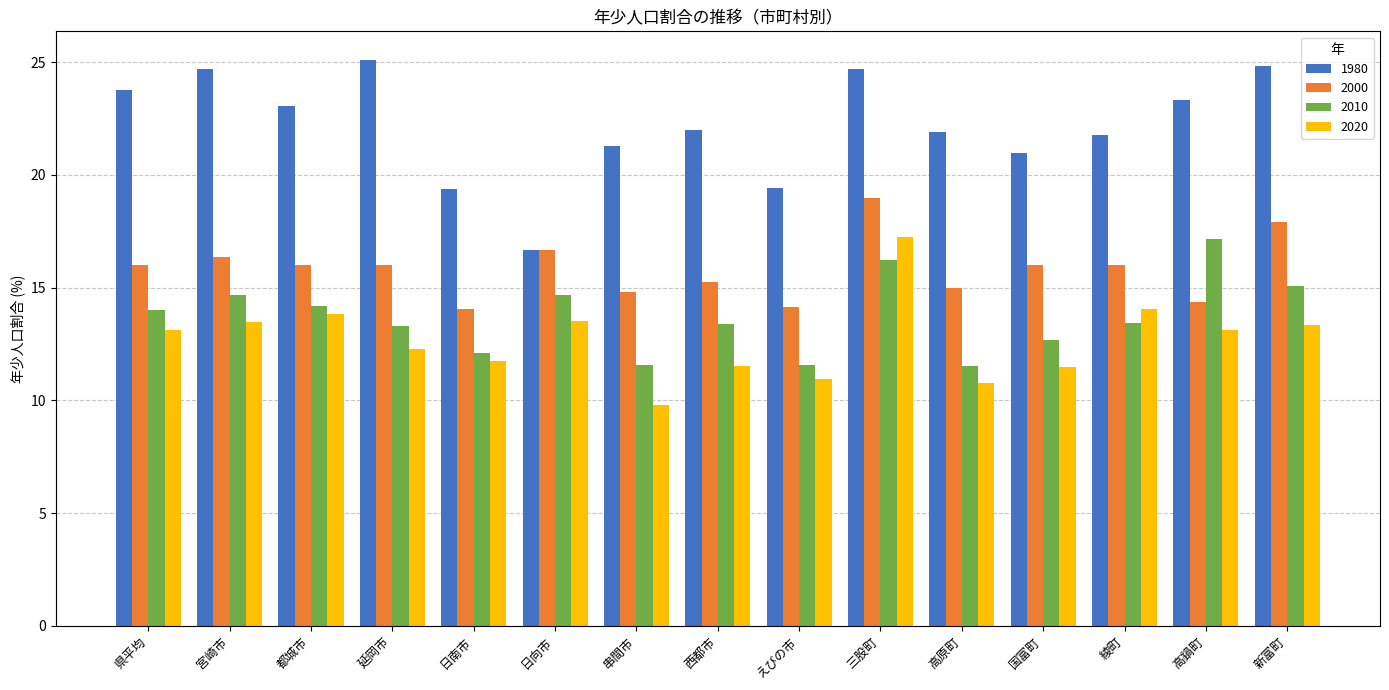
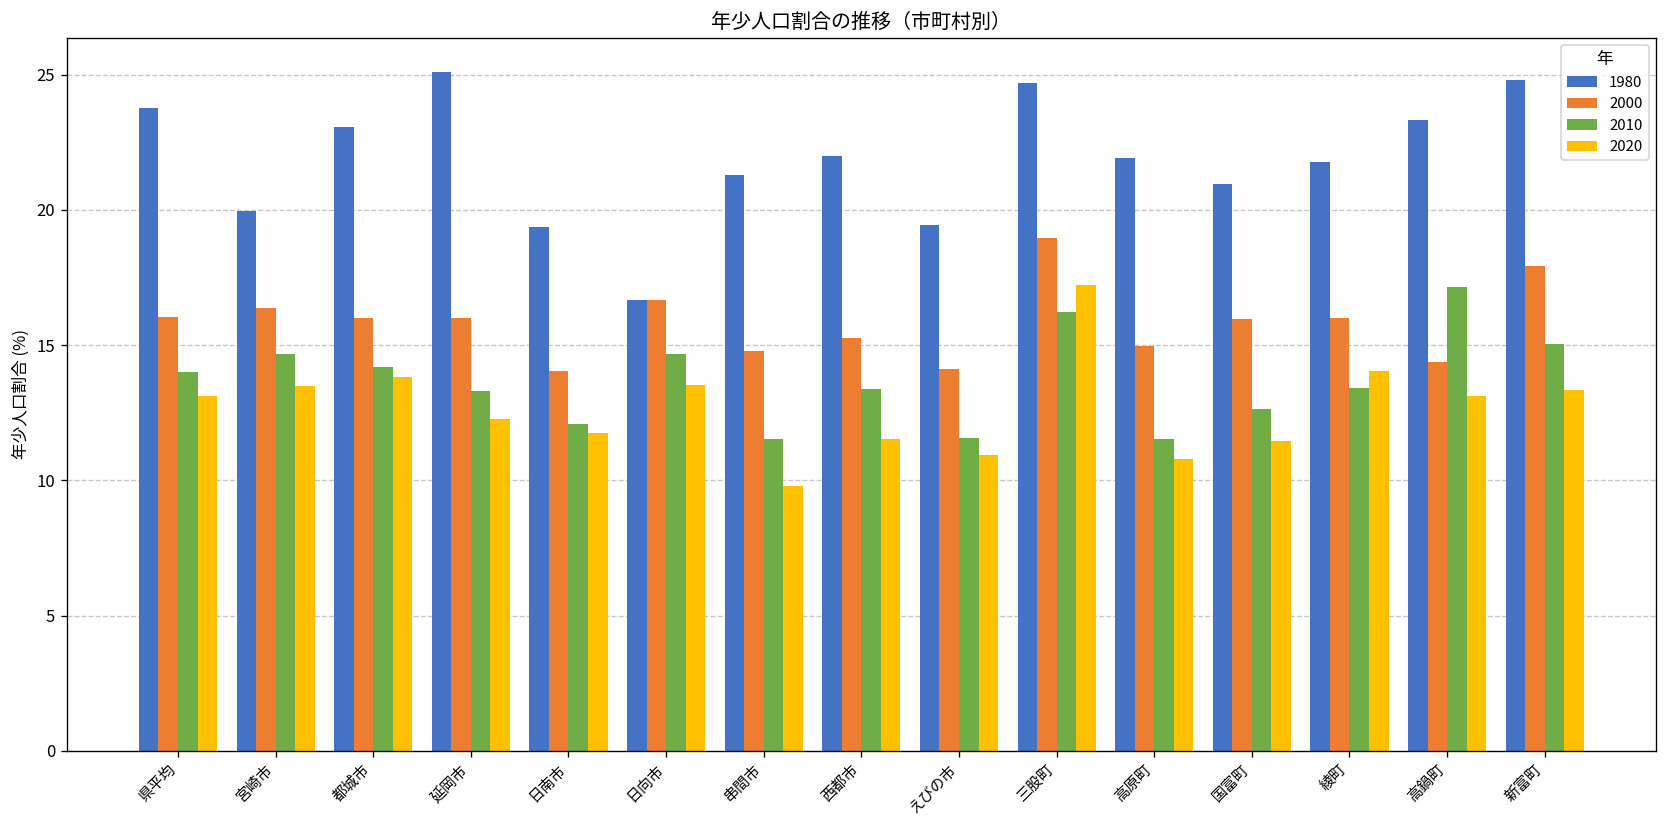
1980, 宮崎市: 24.7 -> 20.0
